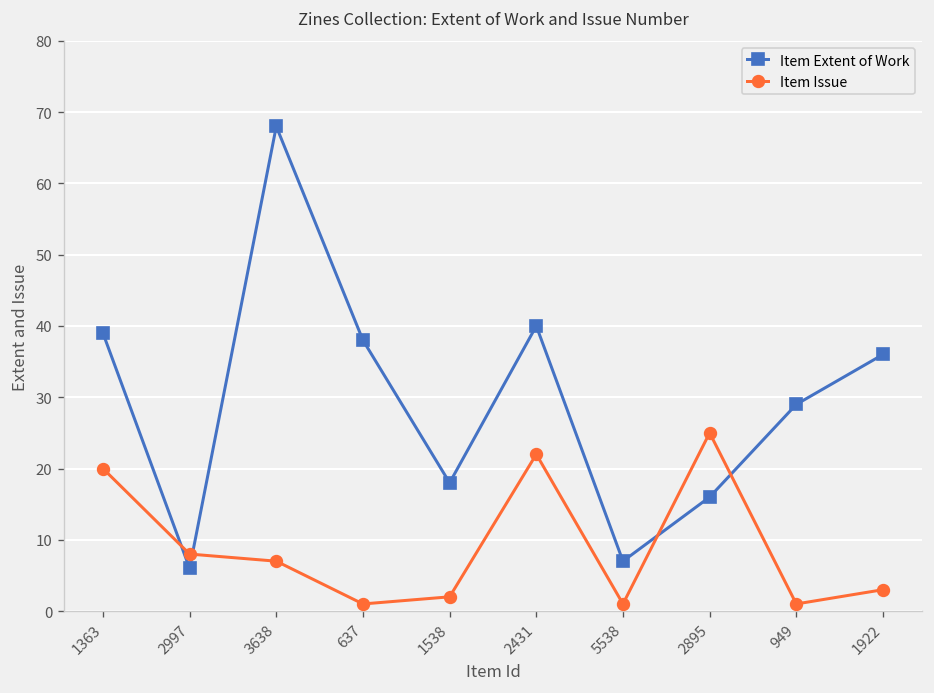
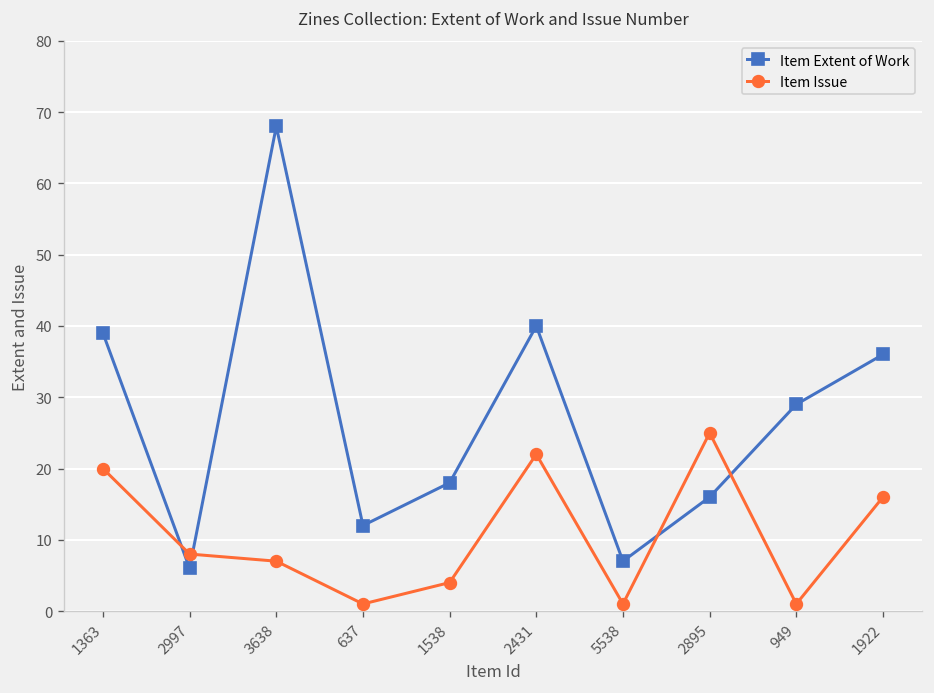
Item Extent of Work, 637: 38 -> 12
Item Issue, 1538: 2 -> 4
Item Issue, 1922: 3 -> 16
